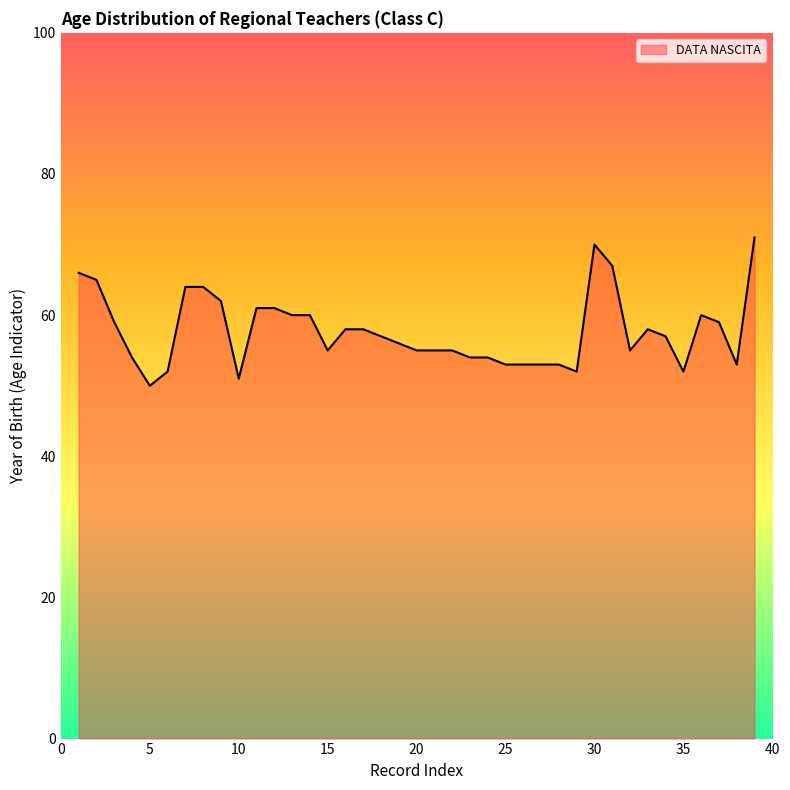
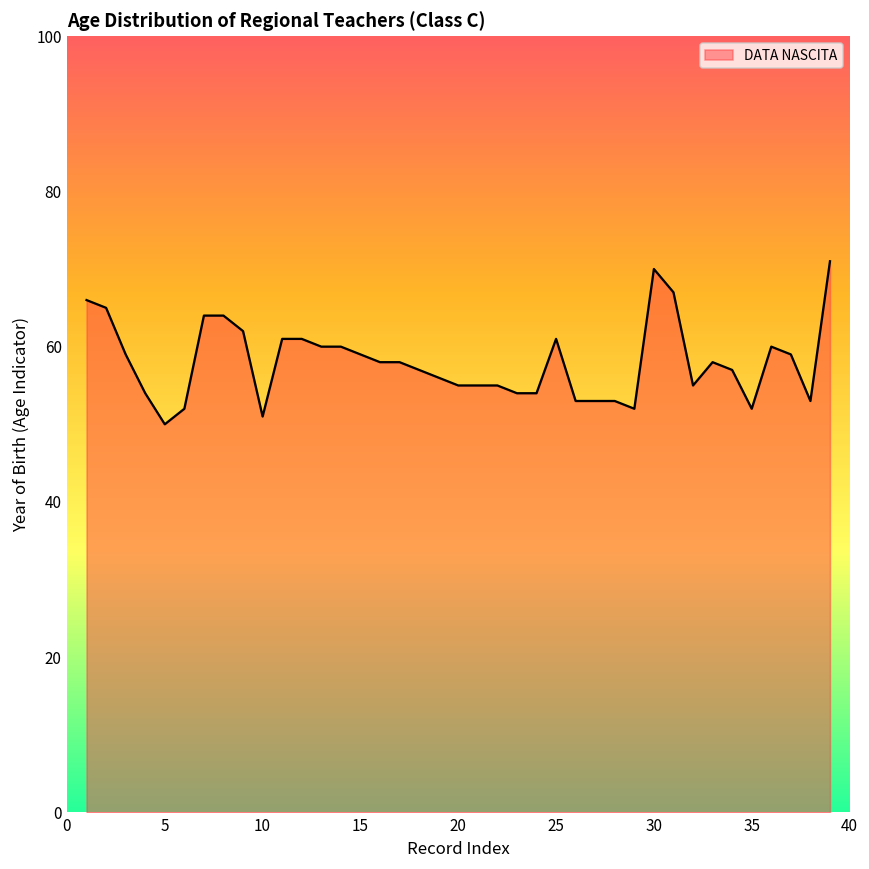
15: 55 -> 59
25: 53 -> 61
